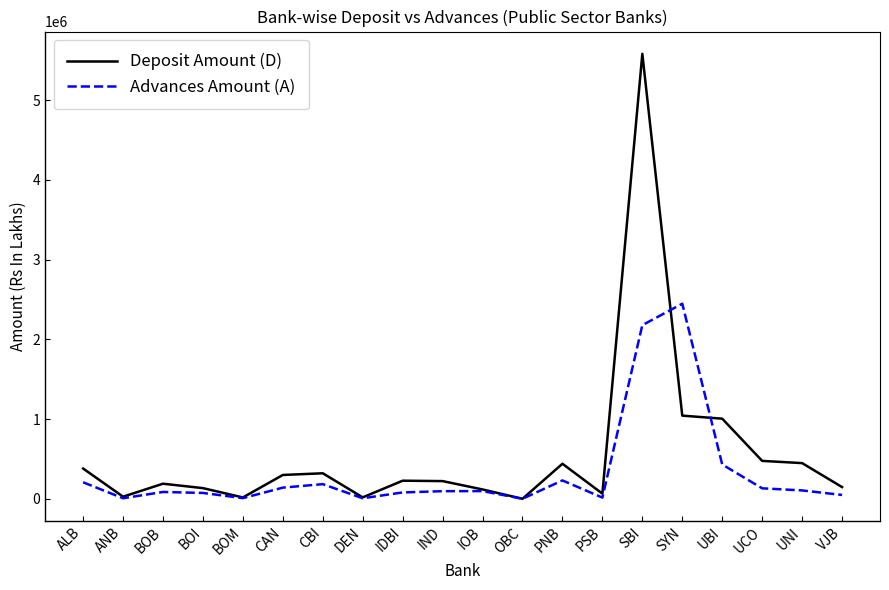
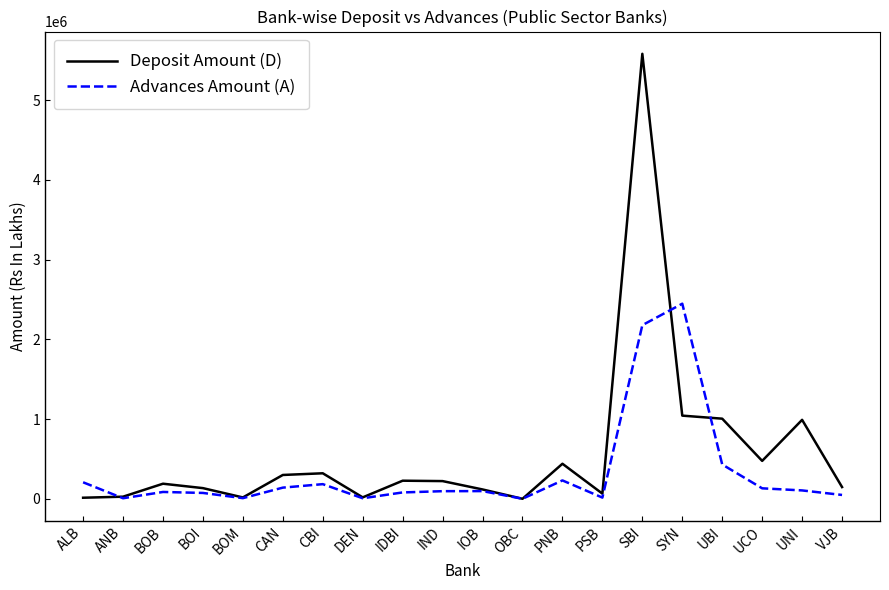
Deposit Amount (D), ALB: 400000 -> 0
Deposit Amount (D), UNI: 400000 -> 1000000
